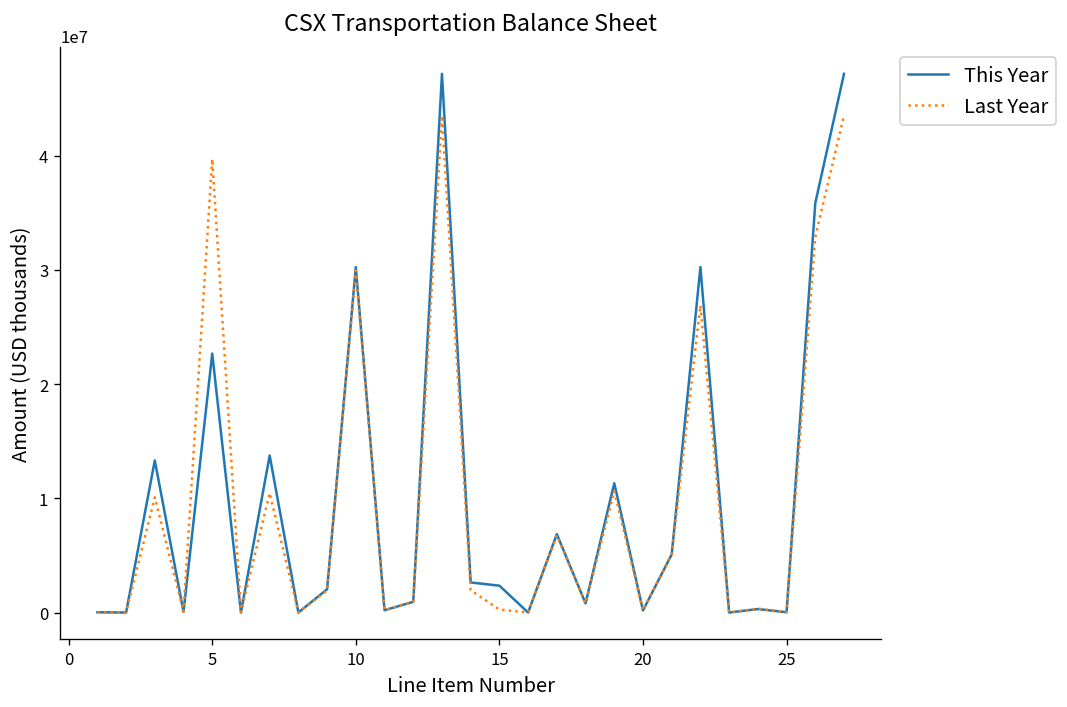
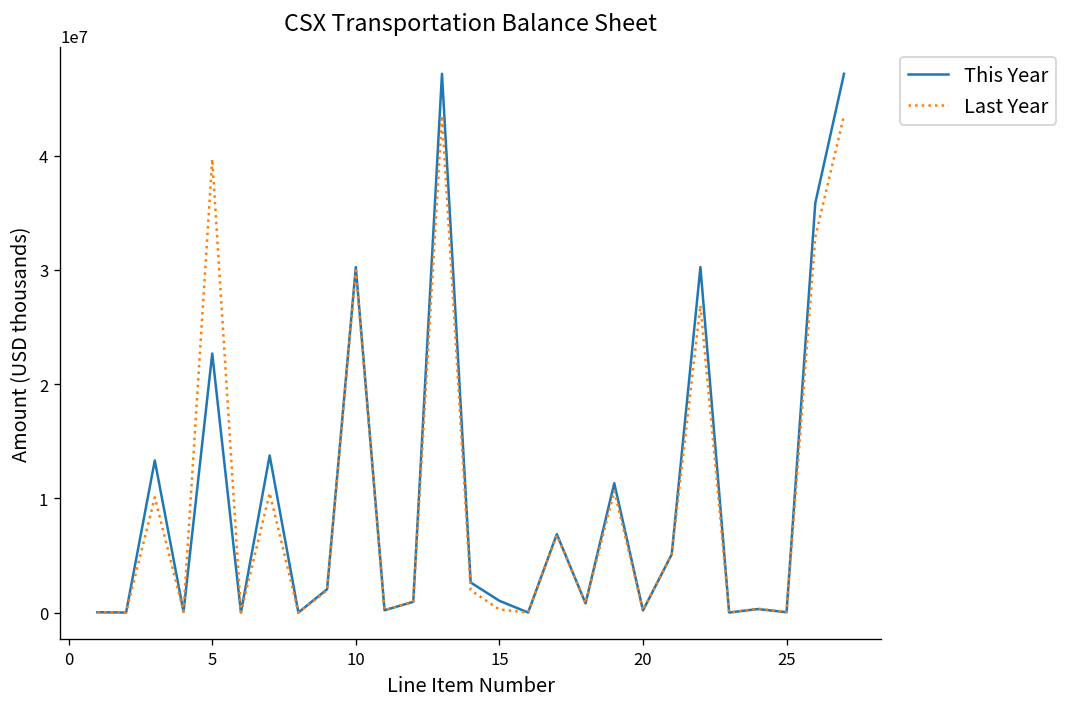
This Year, 15: 2000000 -> 1000000
